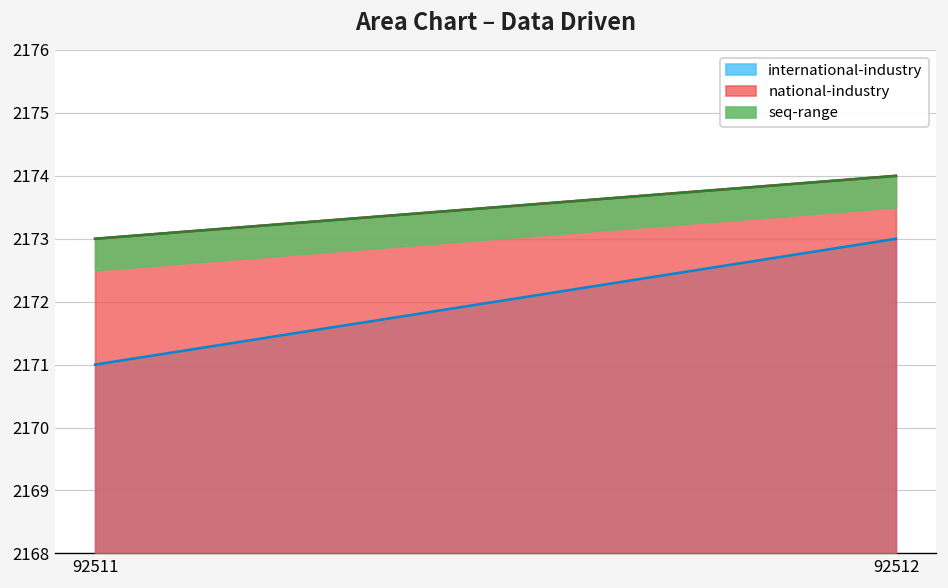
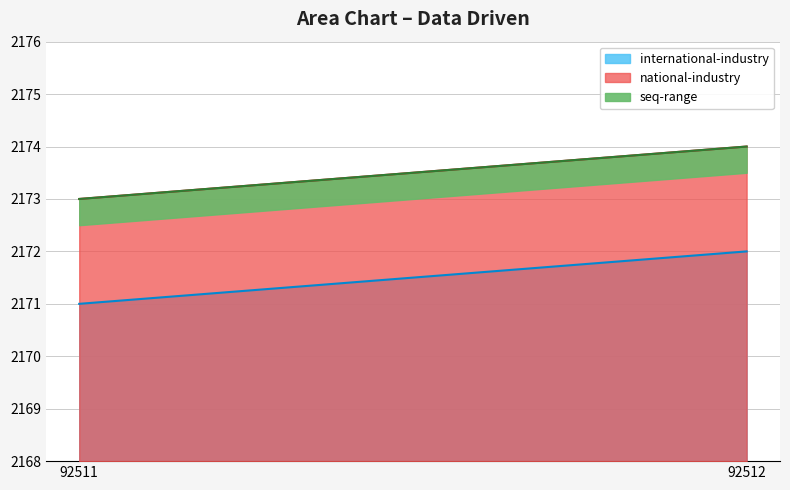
international-industry, 92512: 2173 -> 2172
